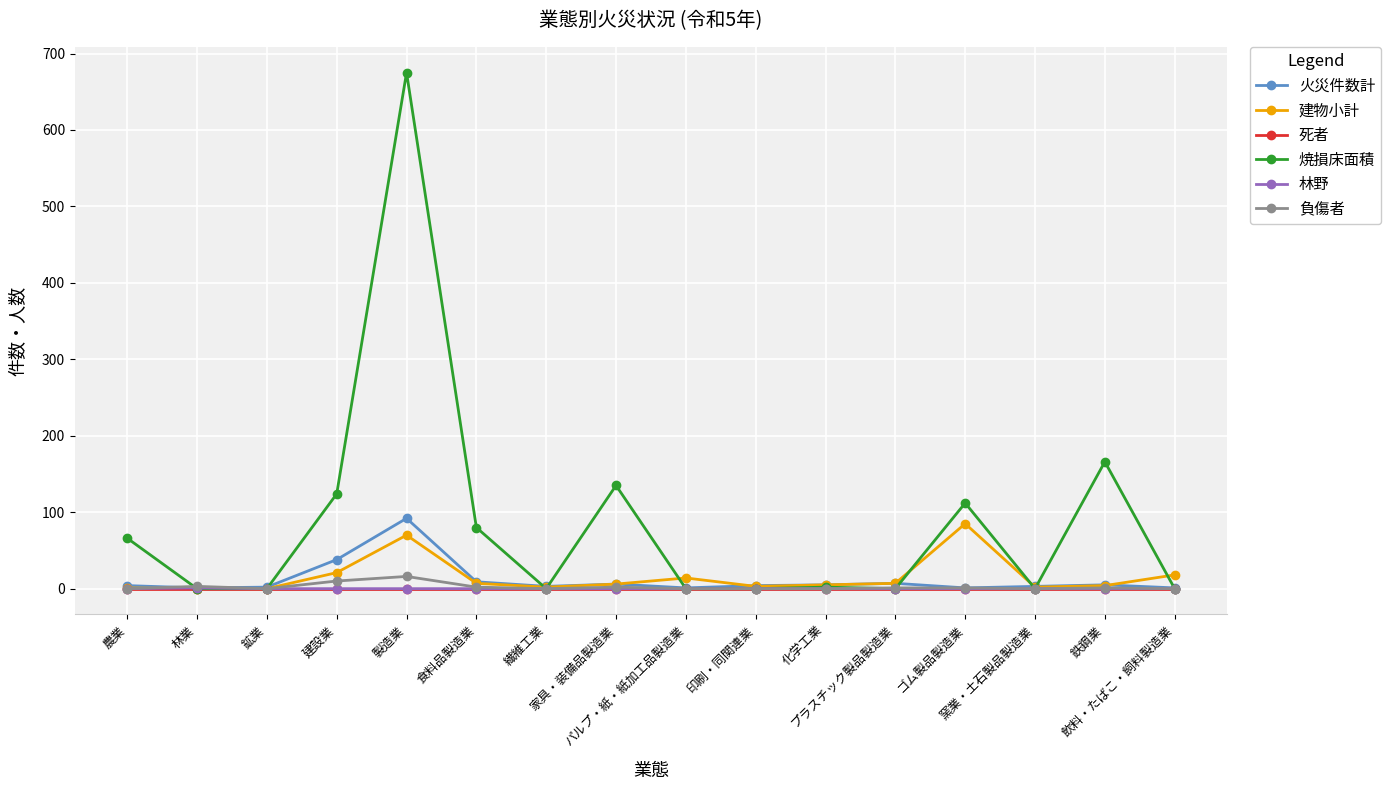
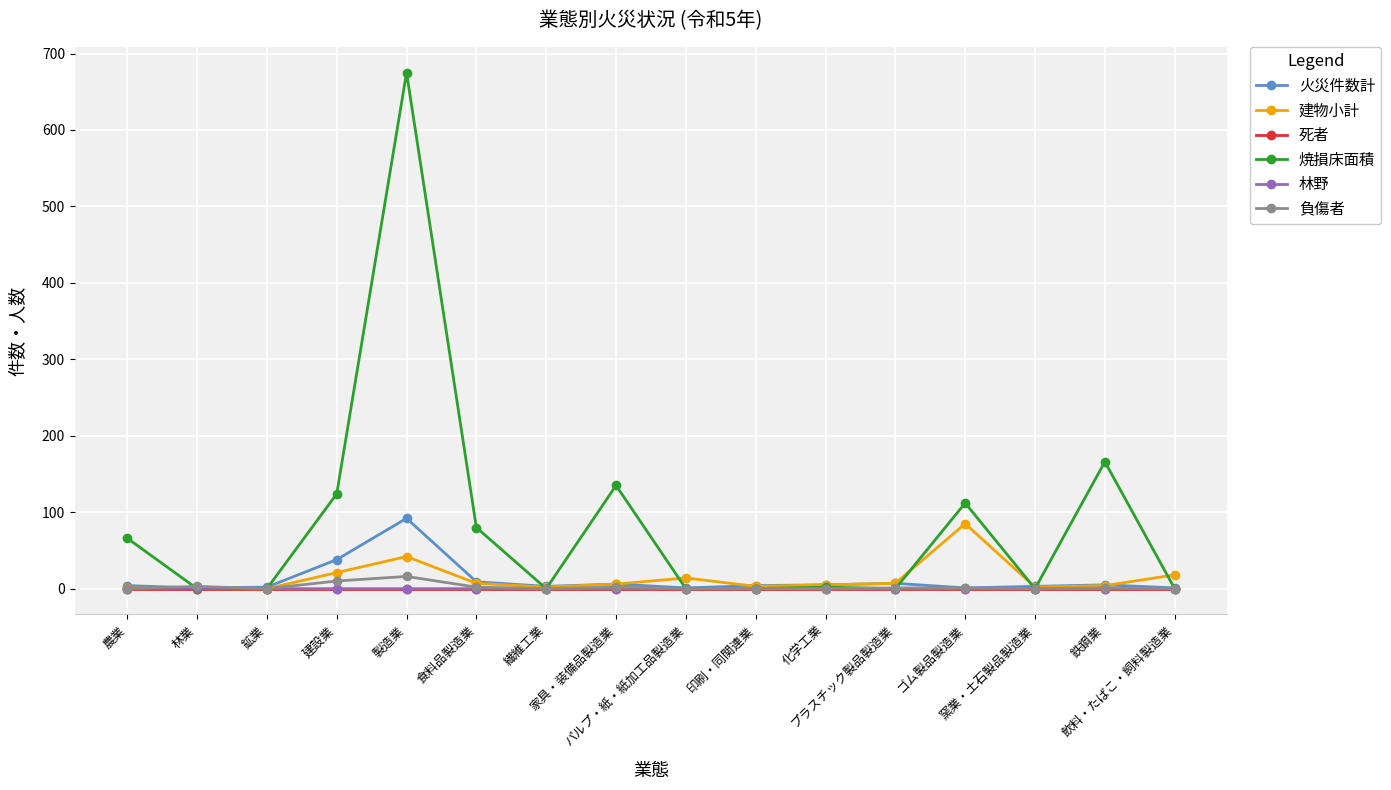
建物小計, 製造業: 70 -> 40
